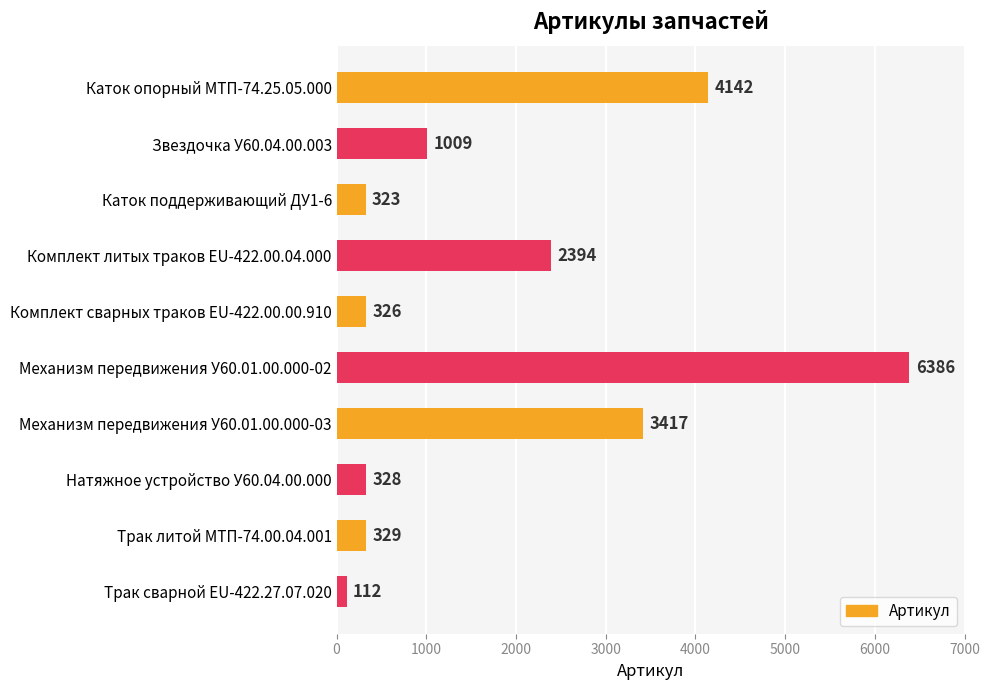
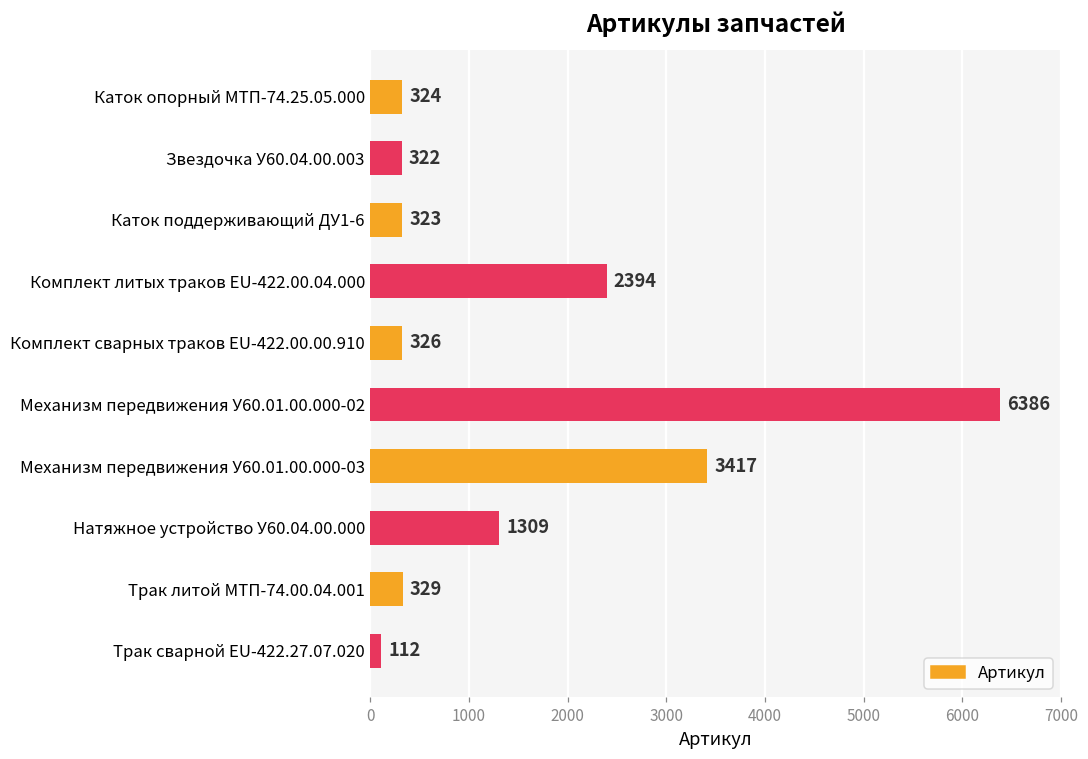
Каток опорный МТП-74.25.05.000: 4142 -> 324
Звездочка У60.04.00.003: 1009 -> 322
Натяжное устройство У60.04.00.000: 328 -> 1309
